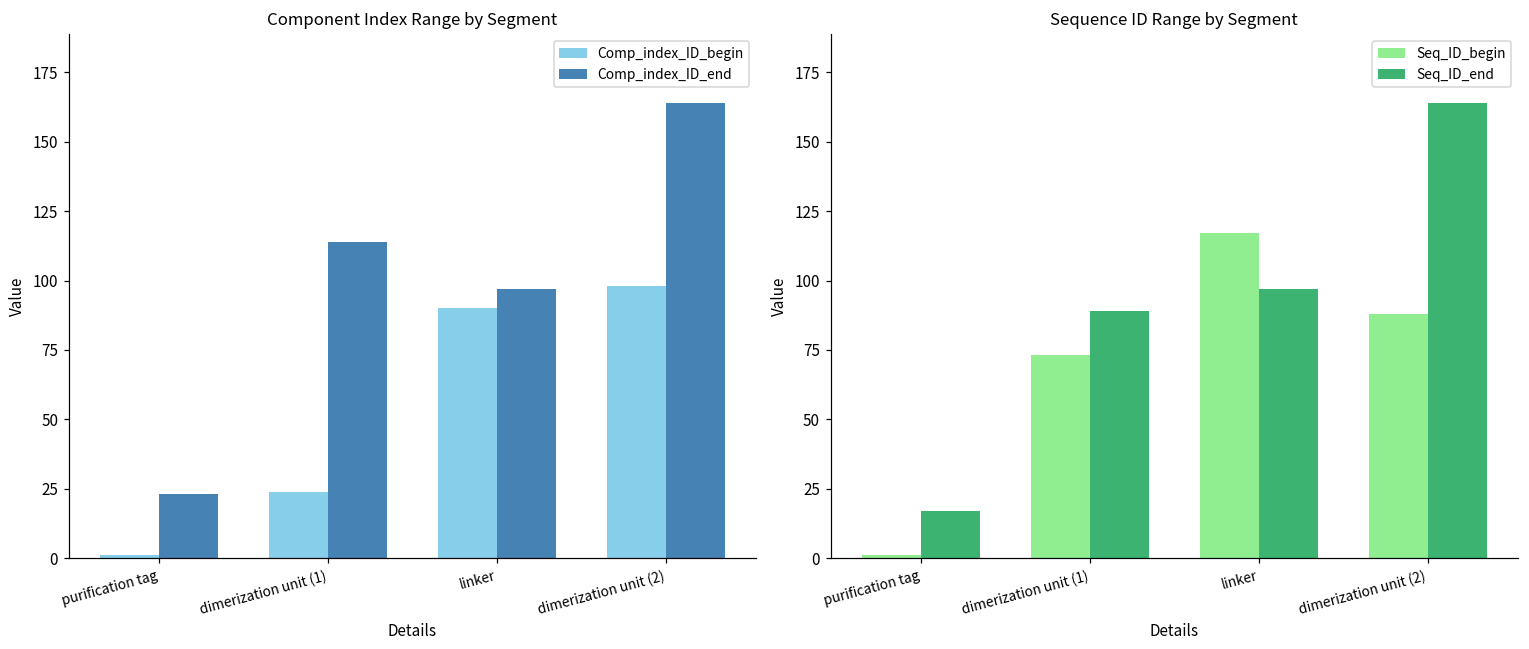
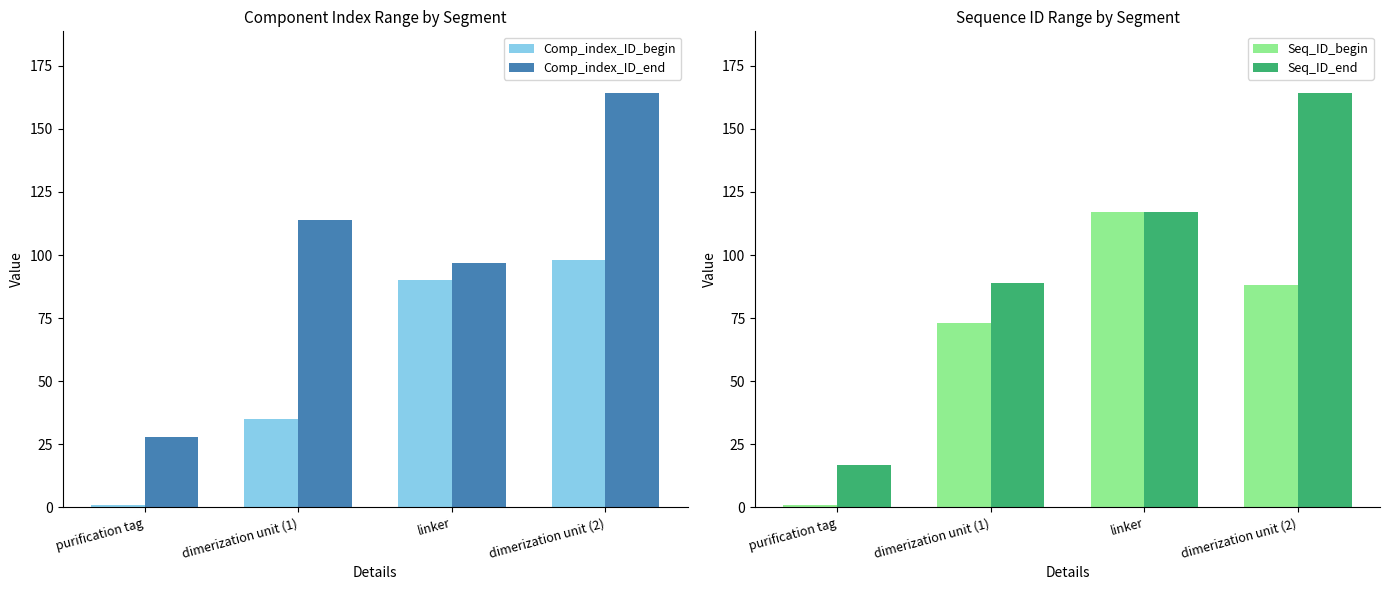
Component Index Range by Segment, Comp_index_ID_end, purification tag: 23 -> 28
Component Index Range by Segment, Comp_index_ID_begin, dimerization unit (1): 24 -> 35
Sequence ID Range by Segment, Seq_ID_end, linker: 97 -> 117
